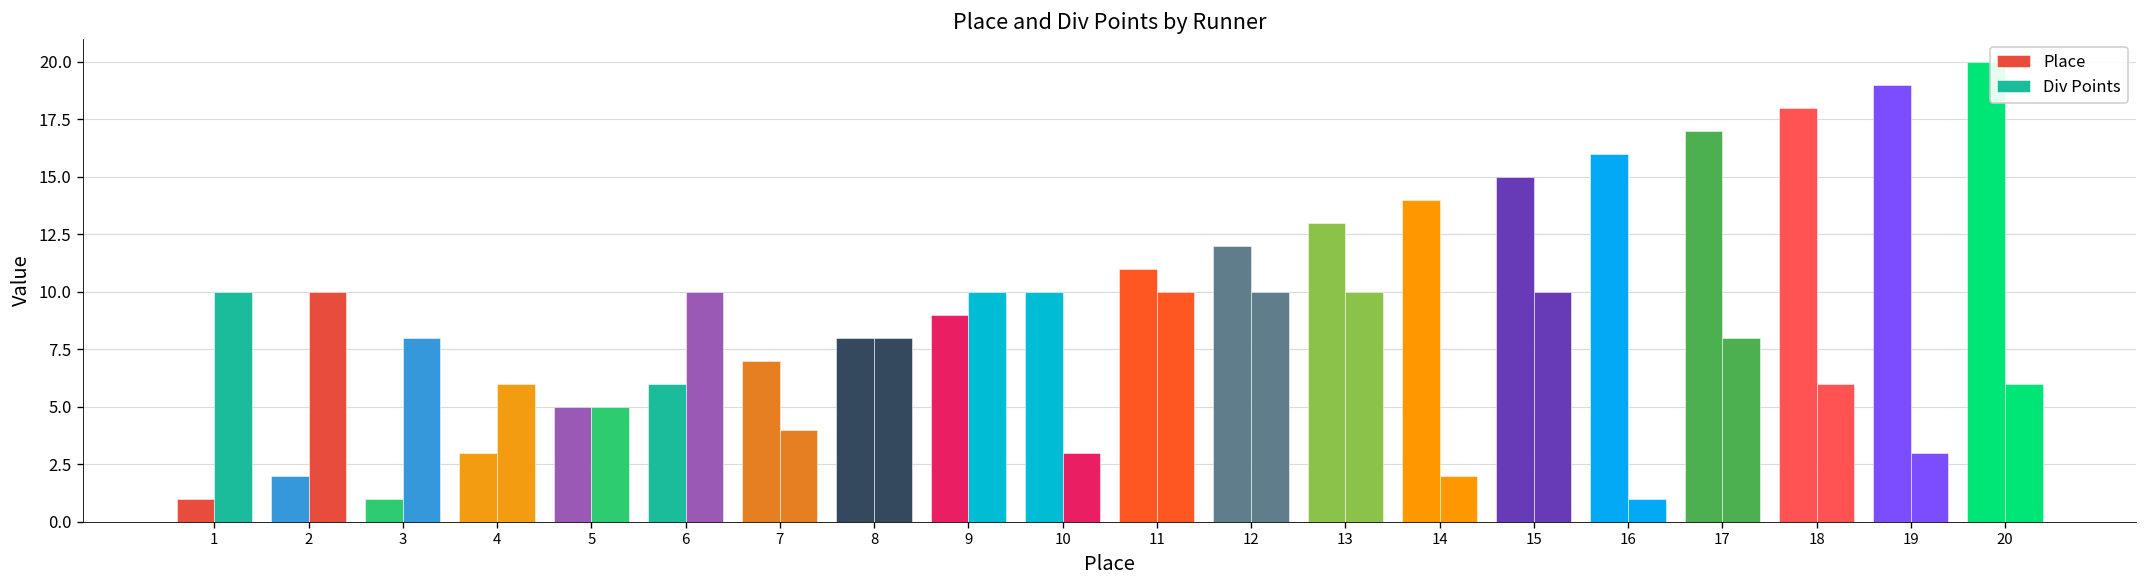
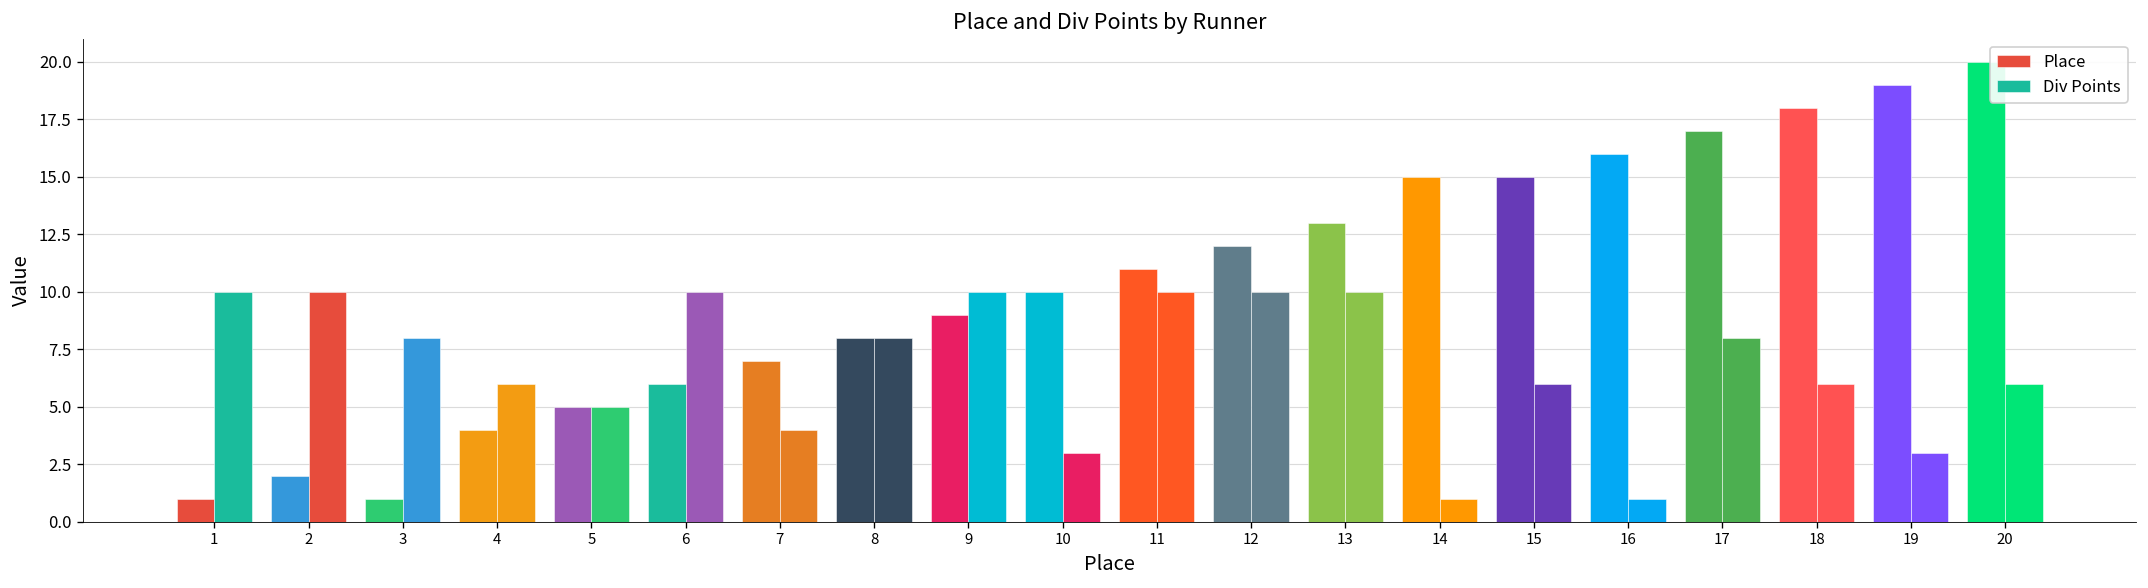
Place, 4: 3 -> 4
Place, 14: 14 -> 15
Div Points, 14: 2 -> 1
Div Points, 15: 10 -> 6
